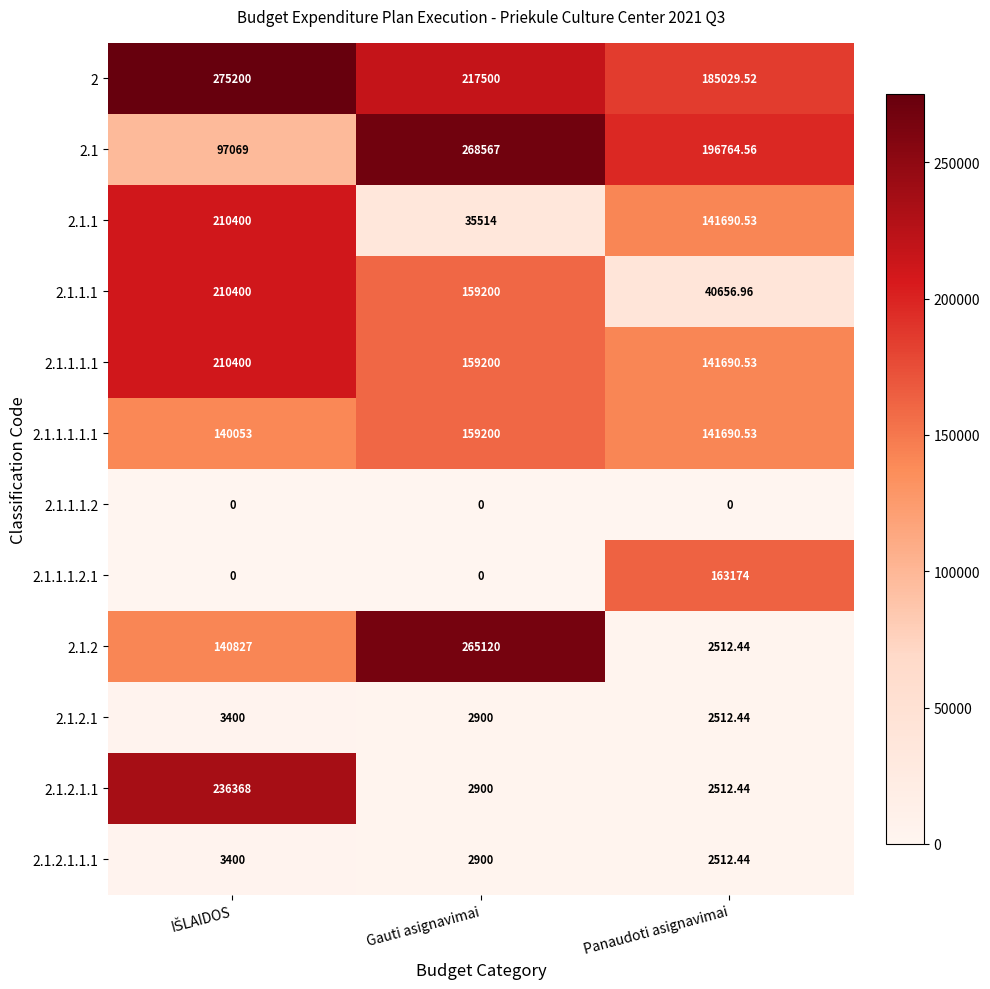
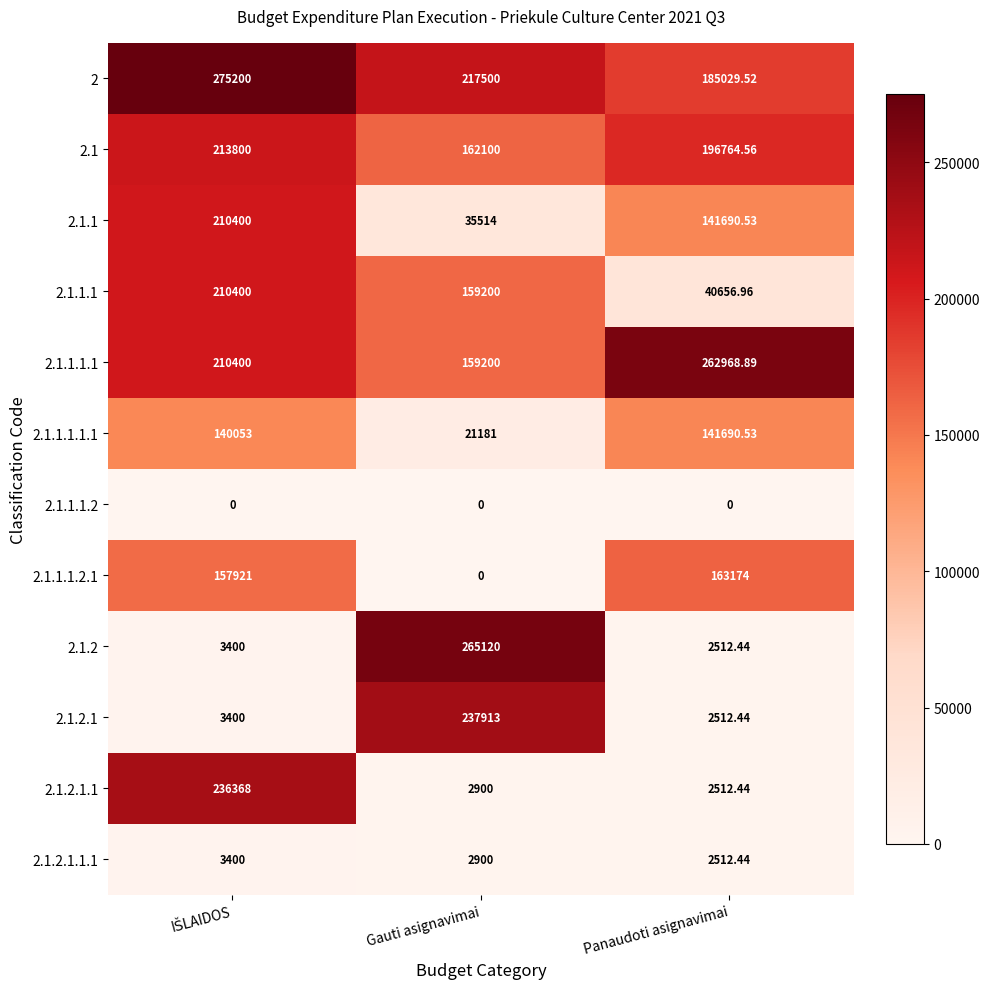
2.1, IŠLAIDOS: 97069 -> 213800
2.1, Gauti asignavimai: 268567 -> 162100
2.1.1.1.1, Panaudoti asignavimai: 141690.53 -> 262968.89
2.1.1.1.1.1, Gauti asignavimai: 159200 -> 21181
2.1.1.1.2.1, IŠLAIDOS: 0 -> 157921
2.1.2, IŠLAIDOS: 140827 -> 3400
2.1.2.1, Gauti asignavimai: 2900 -> 237913
